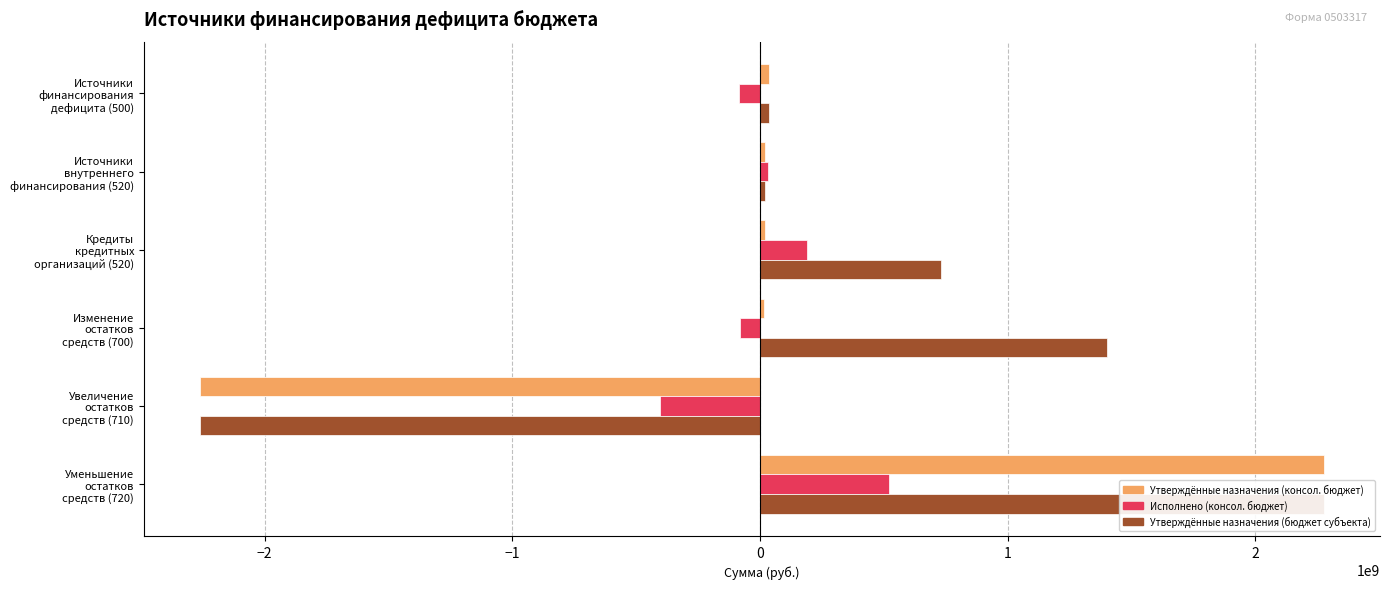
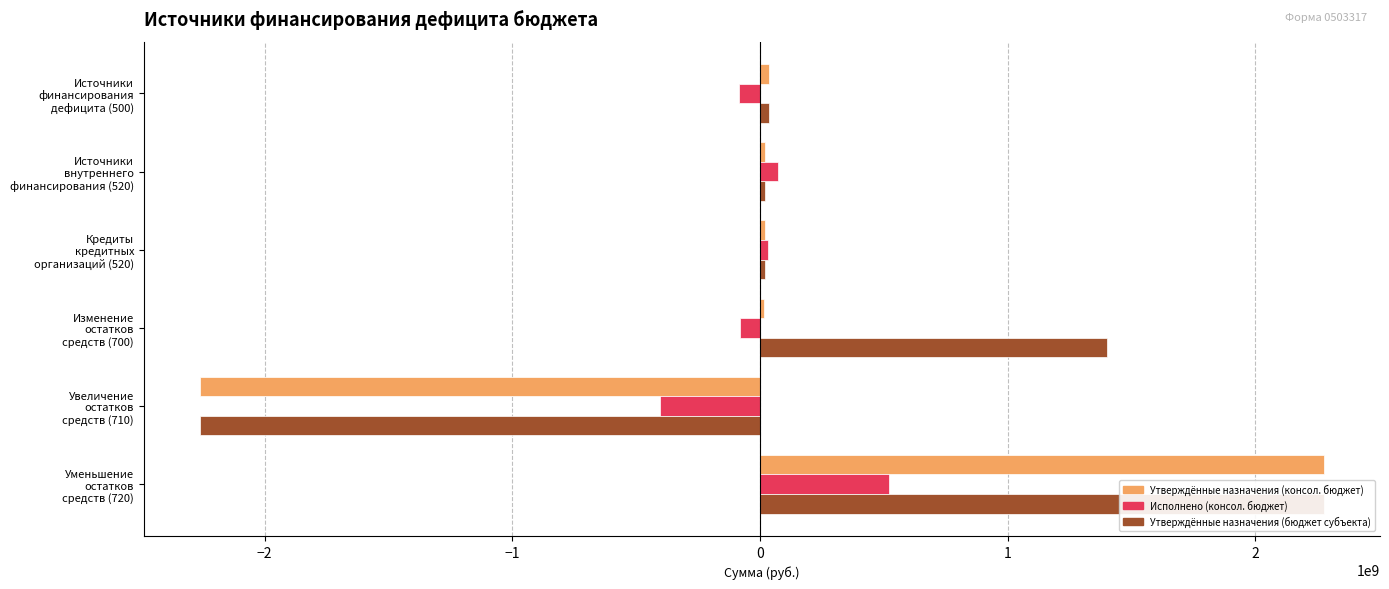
Исполнено (консол. бюджет), Источники внутреннего финансирования (520): 30000000 -> 70000000
Исполнено (консол. бюджет), Кредиты кредитных организаций (520): 190000000 -> 30000000
Утверждённые назначения (бюджет субъекта), Кредиты кредитных организаций (520): 730000000 -> 20000000
